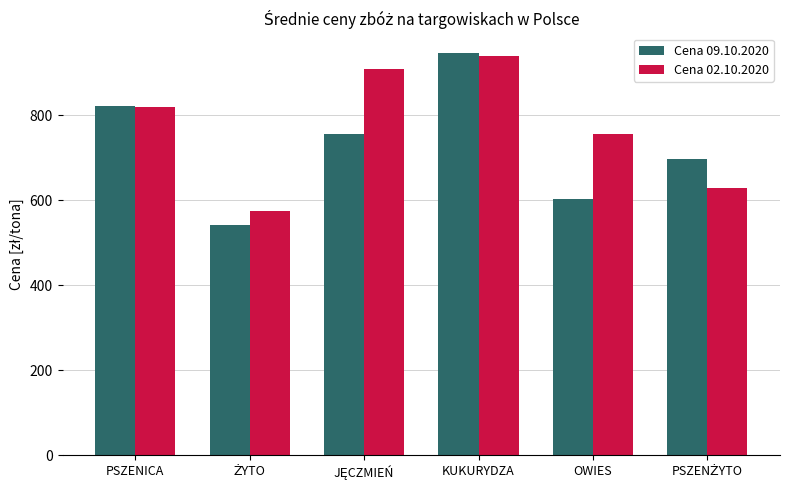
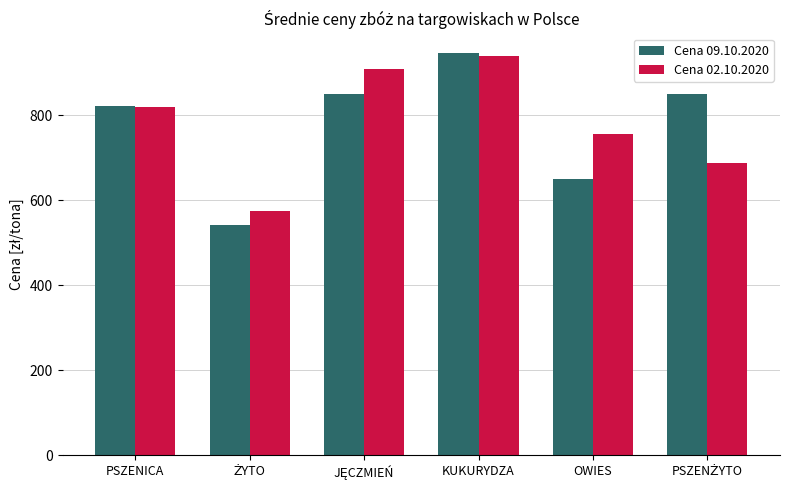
Cena 09.10.2020, JĘCZMIEŃ: 750 -> 850
Cena 09.10.2020, OWIES: 600 -> 650
Cena 09.10.2020, PSZENŻYTO: 700 -> 850
Cena 02.10.2020, PSZENŻYTO: 630 -> 690
